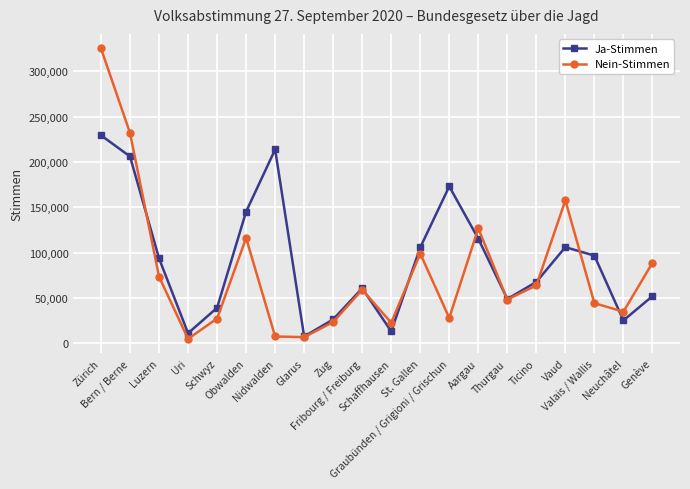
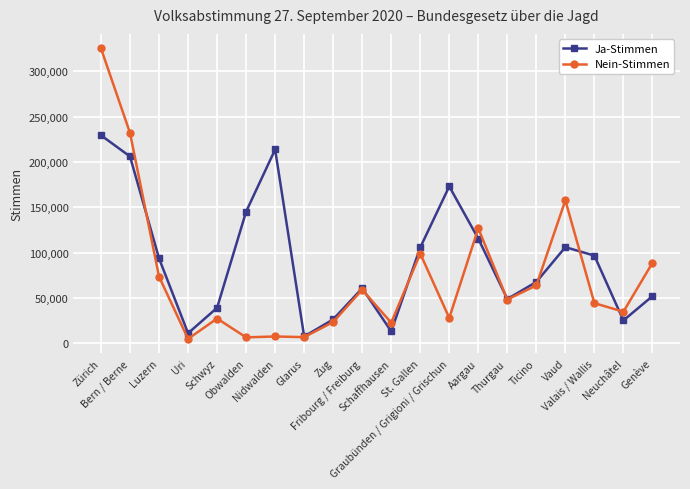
Nein-Stimmen, Obwalden: 120,000 -> 10,000
